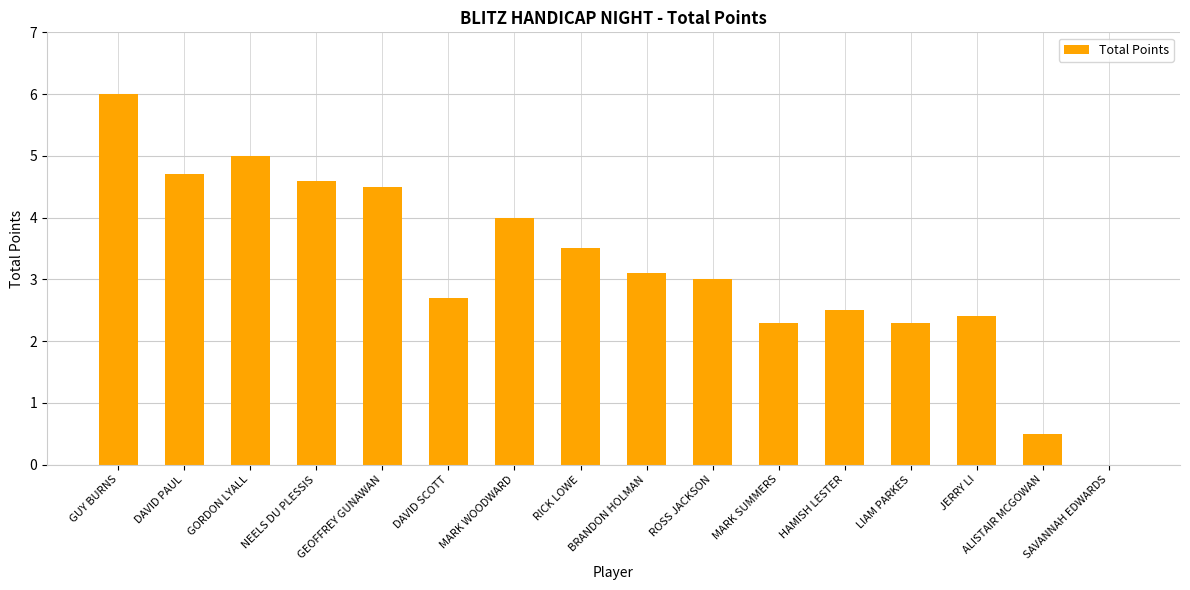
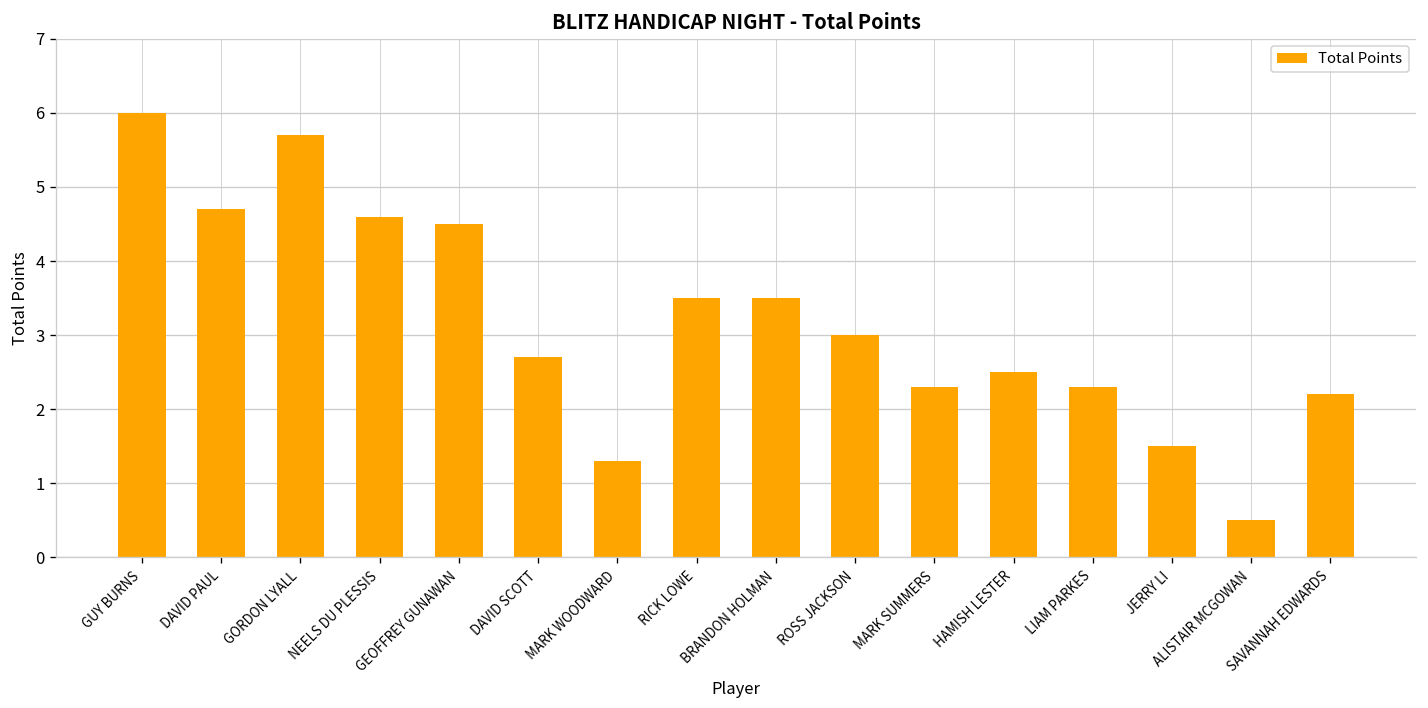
GORDON LYALL: 5.0 -> 5.7
MARK WOODWARD: 4.0 -> 1.3
BRANDON HOLMAN: 3.1 -> 3.5
JERRY LI: 2.4 -> 1.5
SAVANNAH EDWARDS: 0.0 -> 2.2
